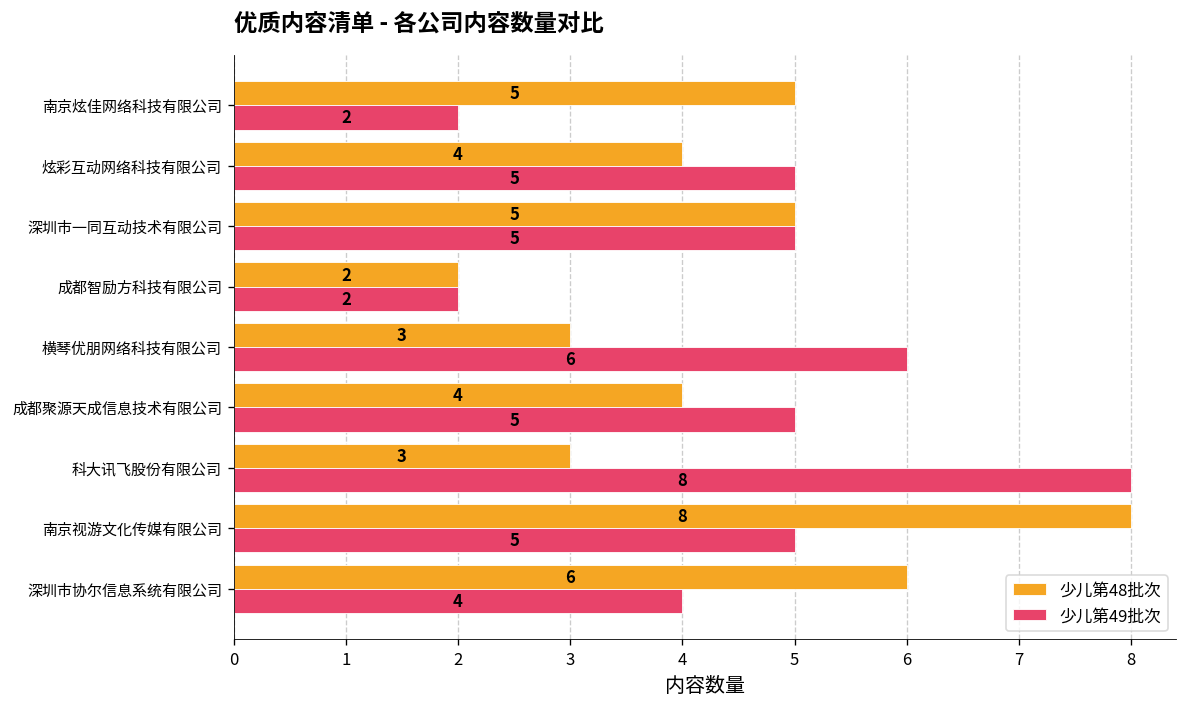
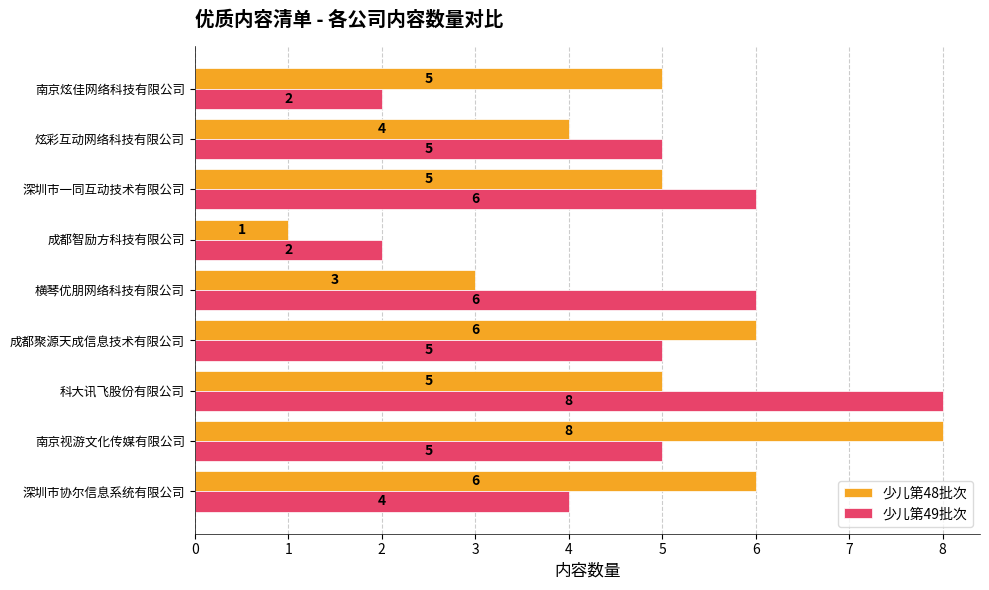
少儿第49批次, 深圳市一同互动技术有限公司: 5 -> 6
少儿第48批次, 成都智励方科技有限公司: 2 -> 1
少儿第48批次, 成都聚源天成信息技术有限公司: 4 -> 6
少儿第48批次, 科大讯飞股份有限公司: 3 -> 5
